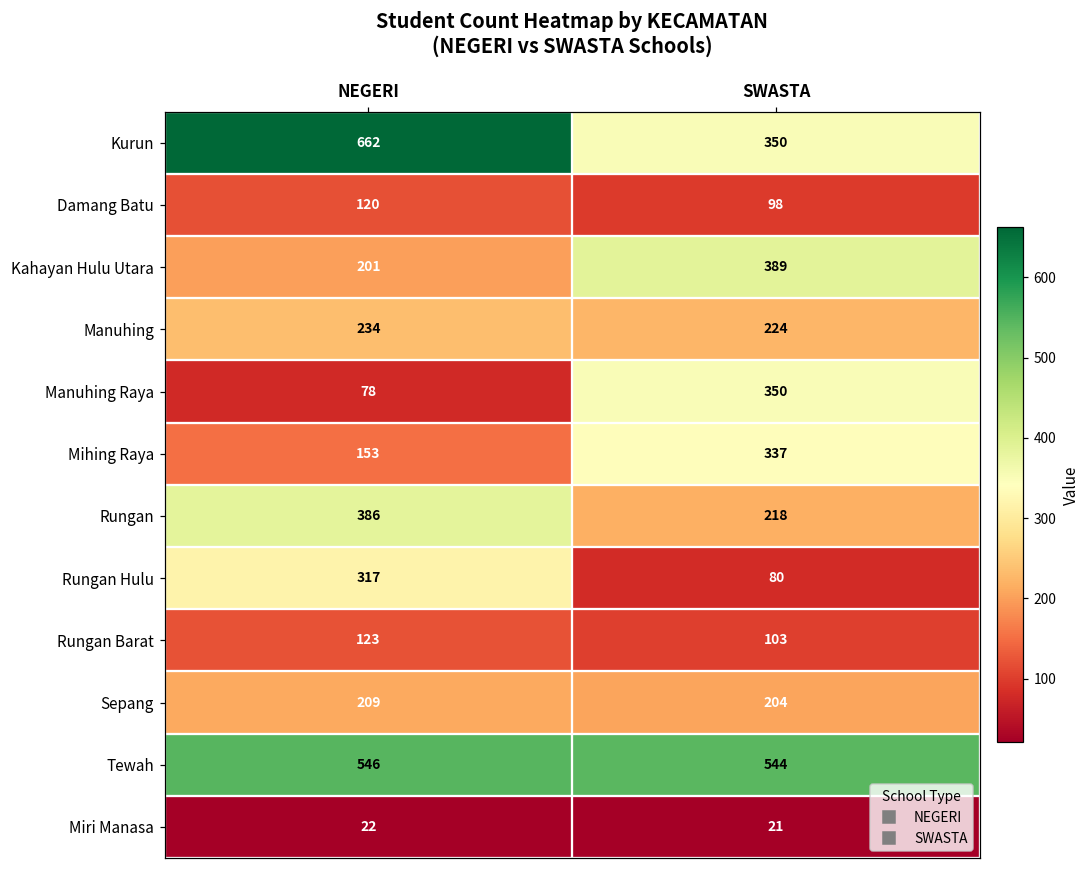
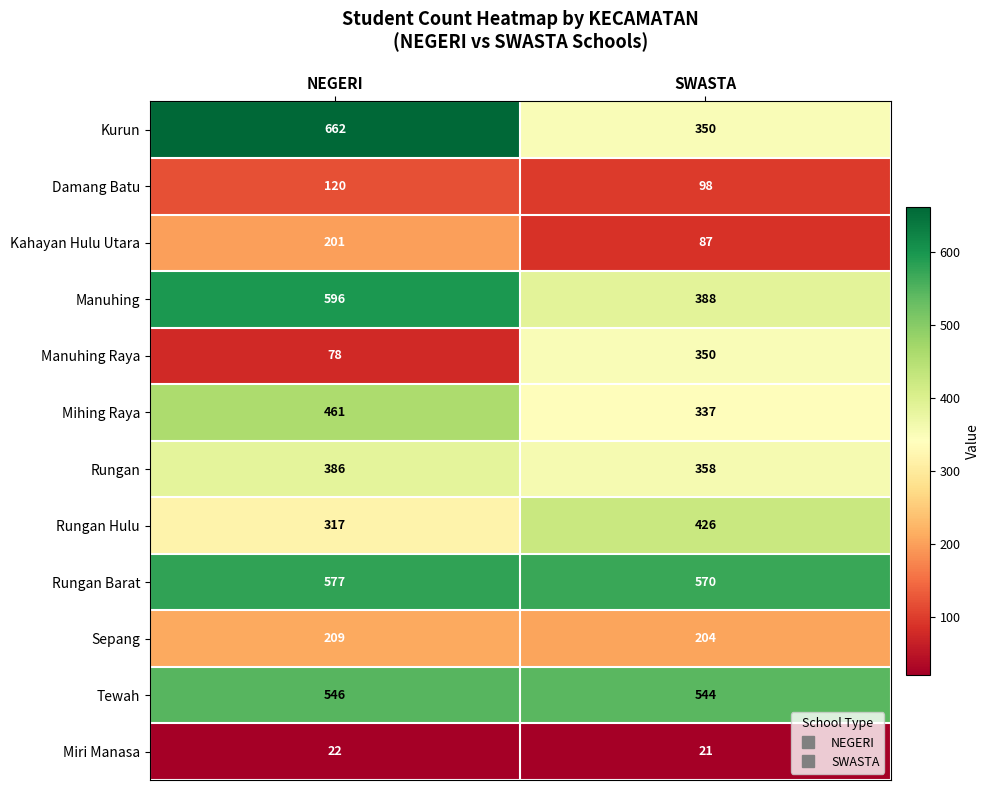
Kahayan Hulu Utara, SWASTA: 389 -> 87
Manuhing, NEGERI: 234 -> 596
Manuhing, SWASTA: 224 -> 388
Mihing Raya, NEGERI: 153 -> 461
Rungan, SWASTA: 218 -> 358
Rungan Hulu, SWASTA: 80 -> 426
Rungan Barat, NEGERI: 123 -> 577
Rungan Barat, SWASTA: 103 -> 570
